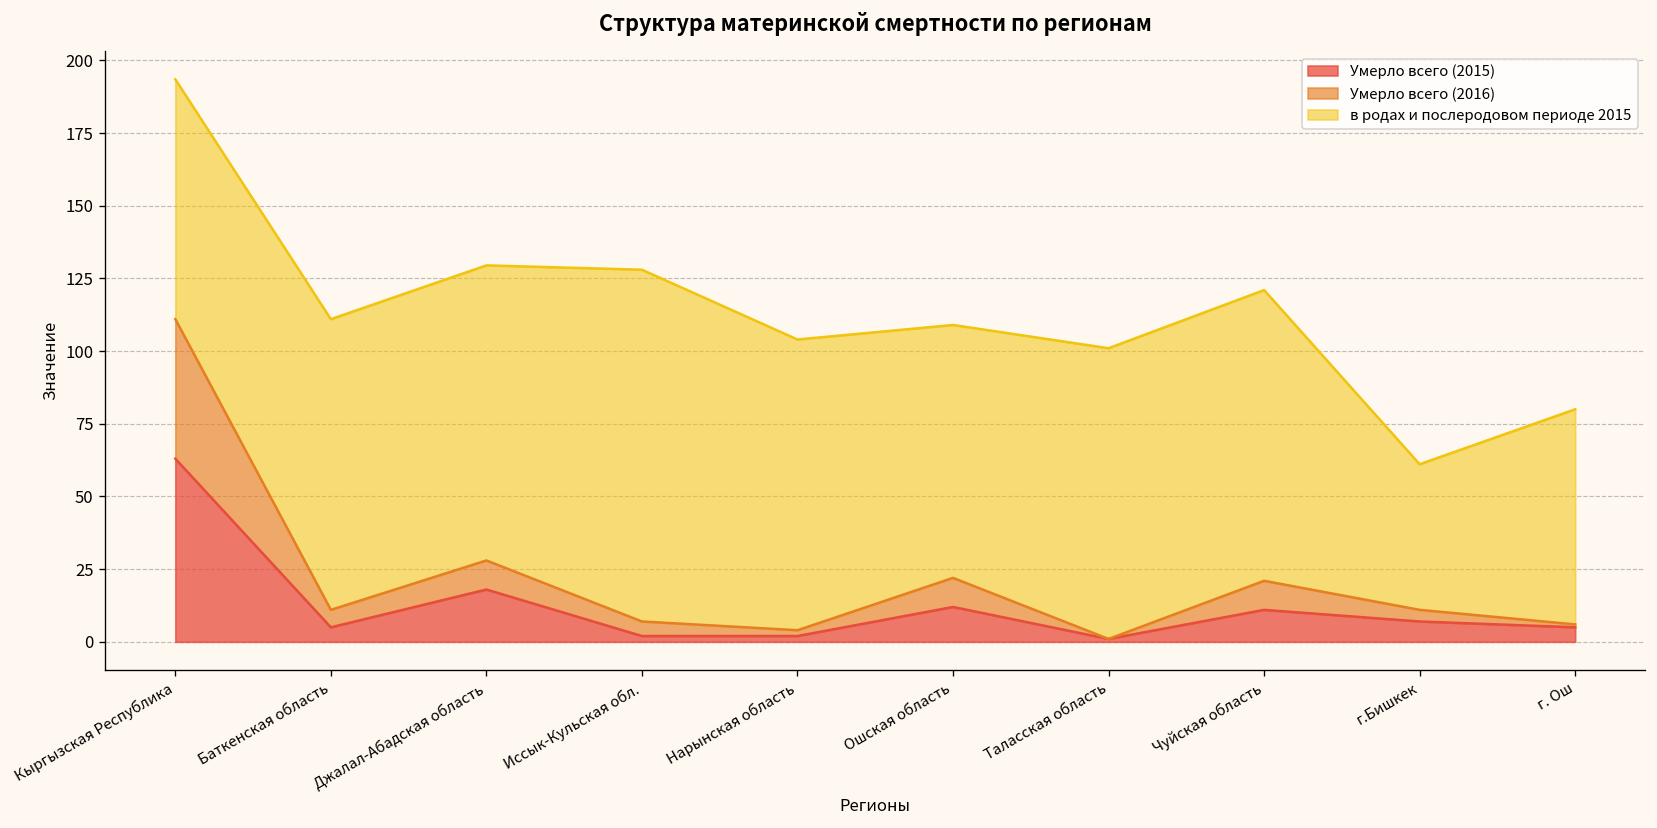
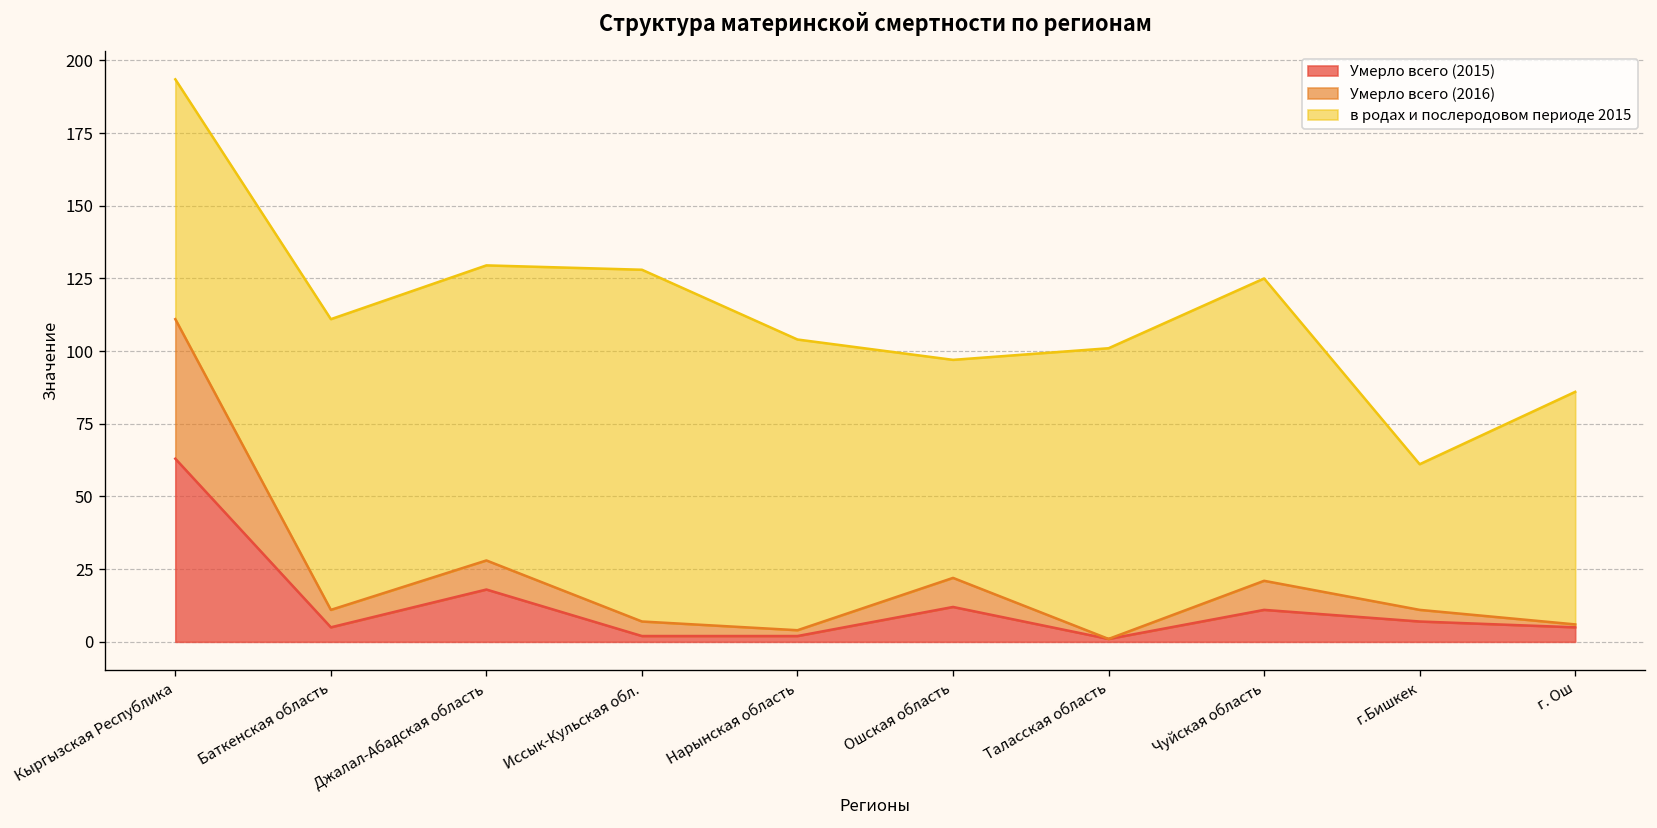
в родах и послеродовом периоде 2015, Ошская область: 87 -> 75
в родах и послеродовом периоде 2015, Чуйская область: 100 -> 104
в родах и послеродовом периоде 2015, г. Ош: 74 -> 80
